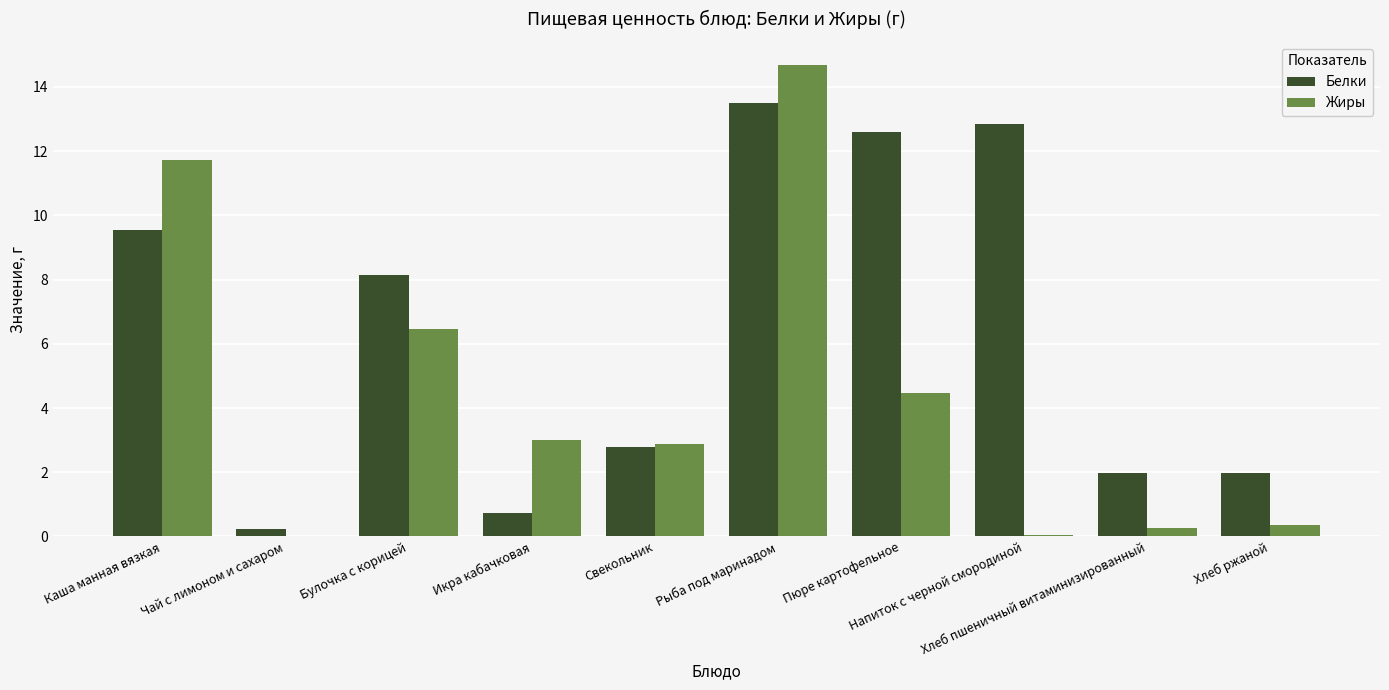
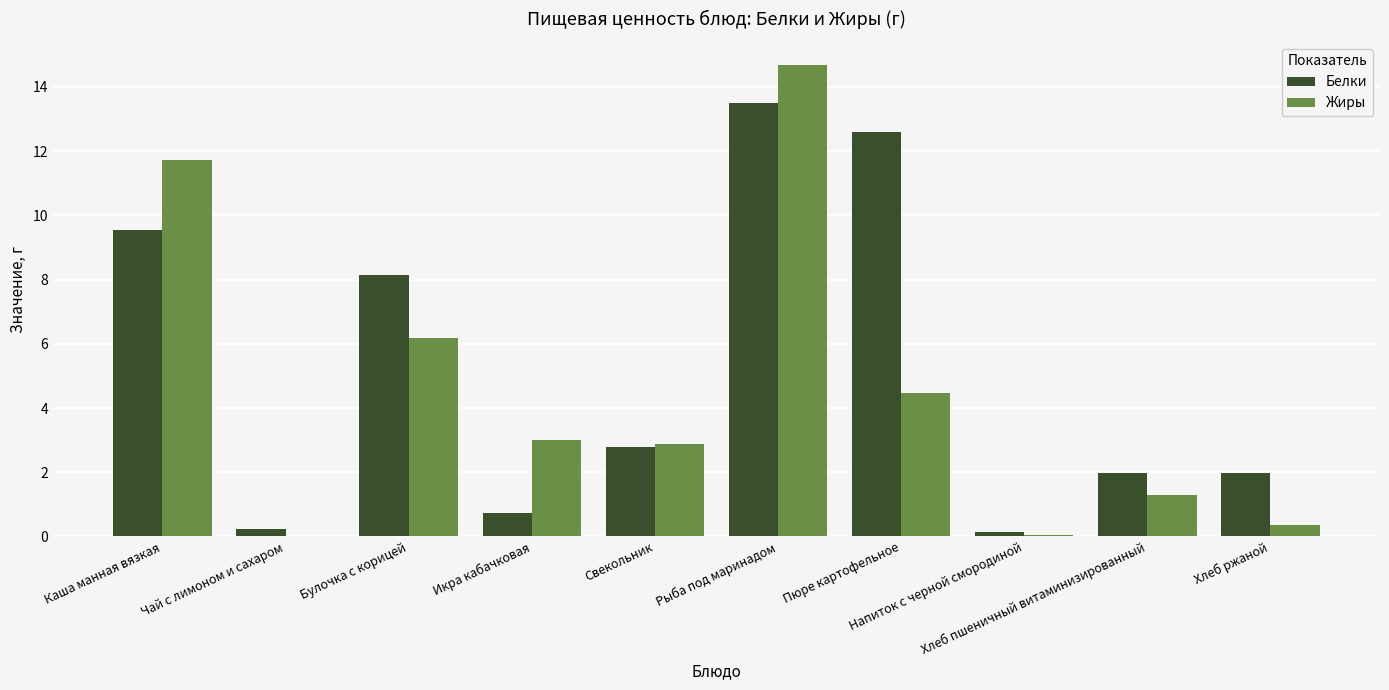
Жиры, Булочка с корицей: 6.5 -> 6.2
Белки, Напиток с черной смородиной: 12.9 -> 0.1
Жиры, Хлеб пшеничный витаминизированный: 0.3 -> 1.3
